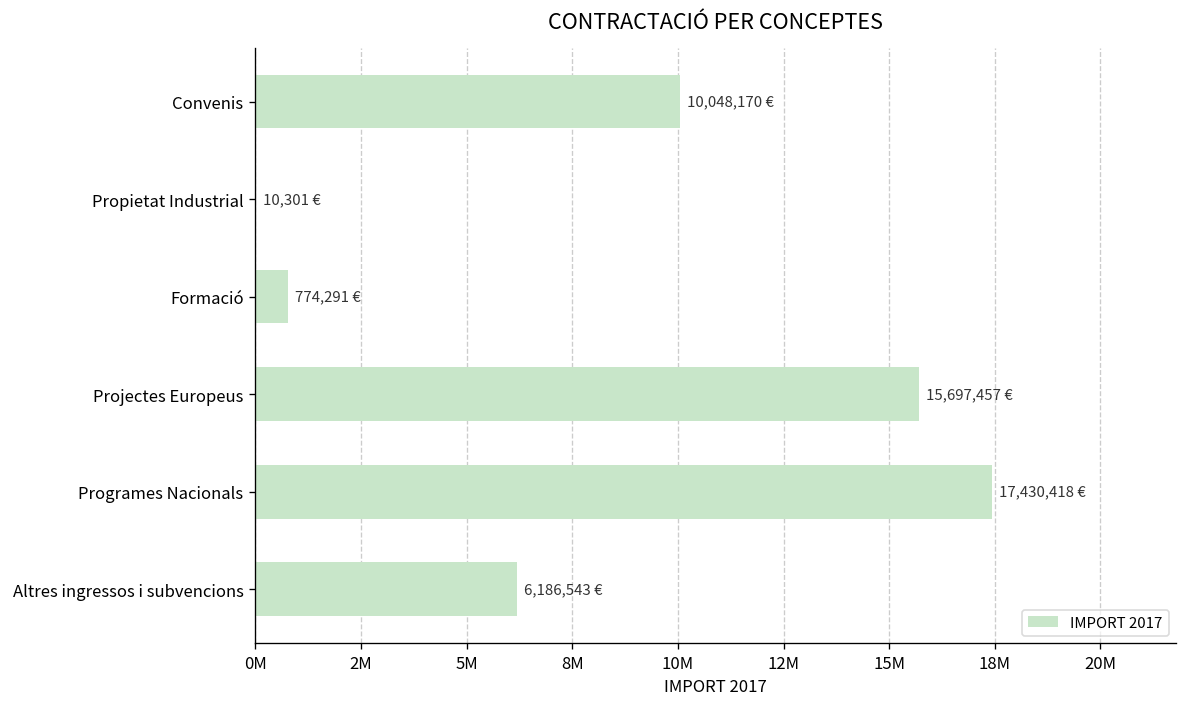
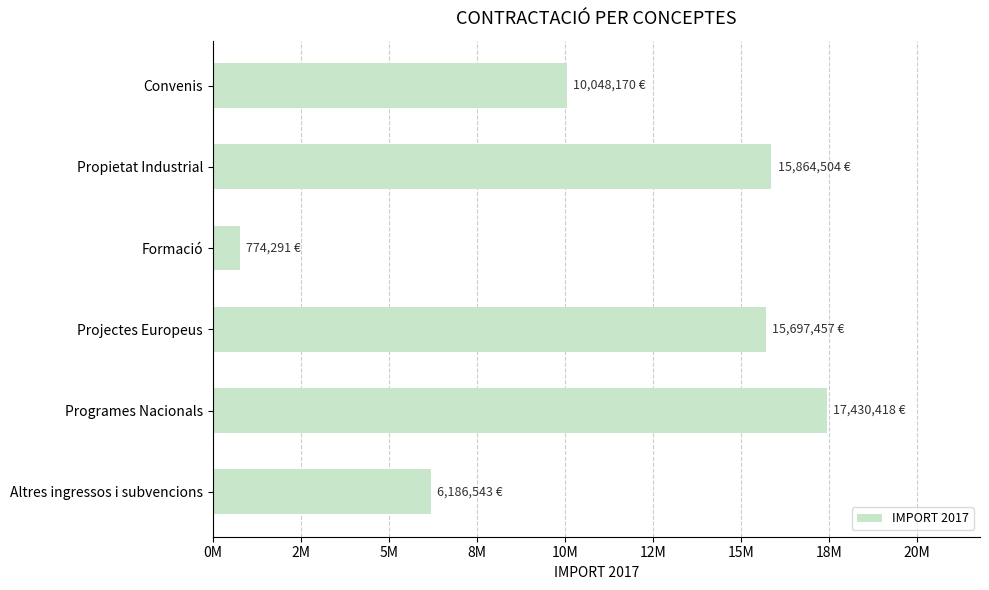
Propietat Industrial: 10,301 -> 15,864,504
